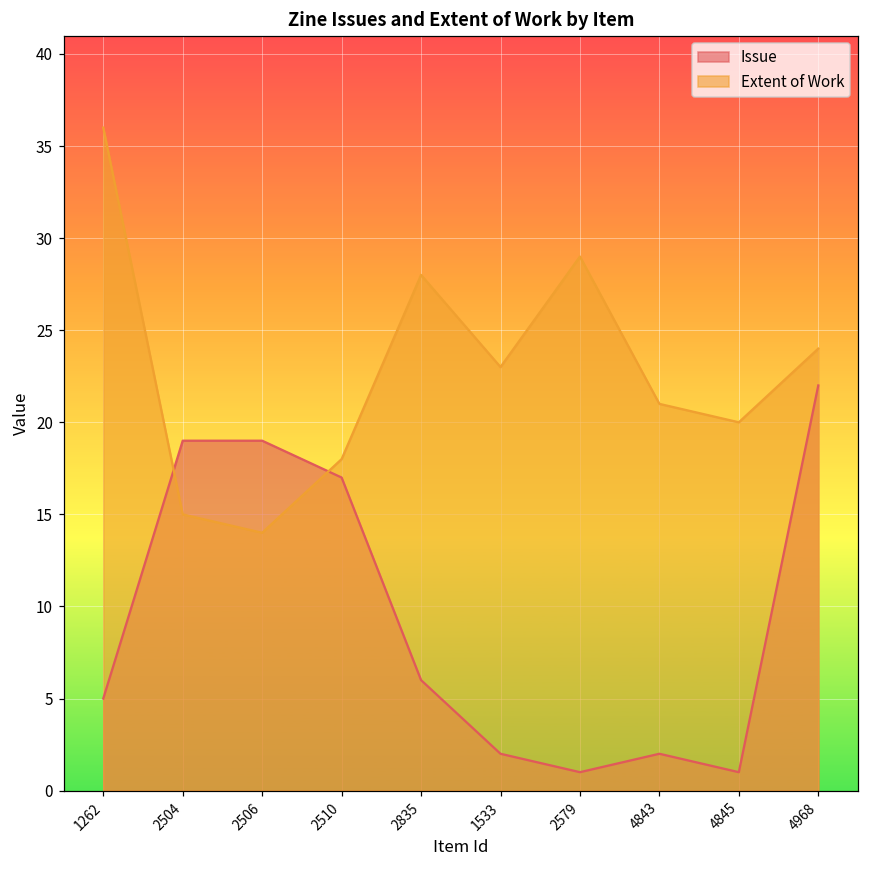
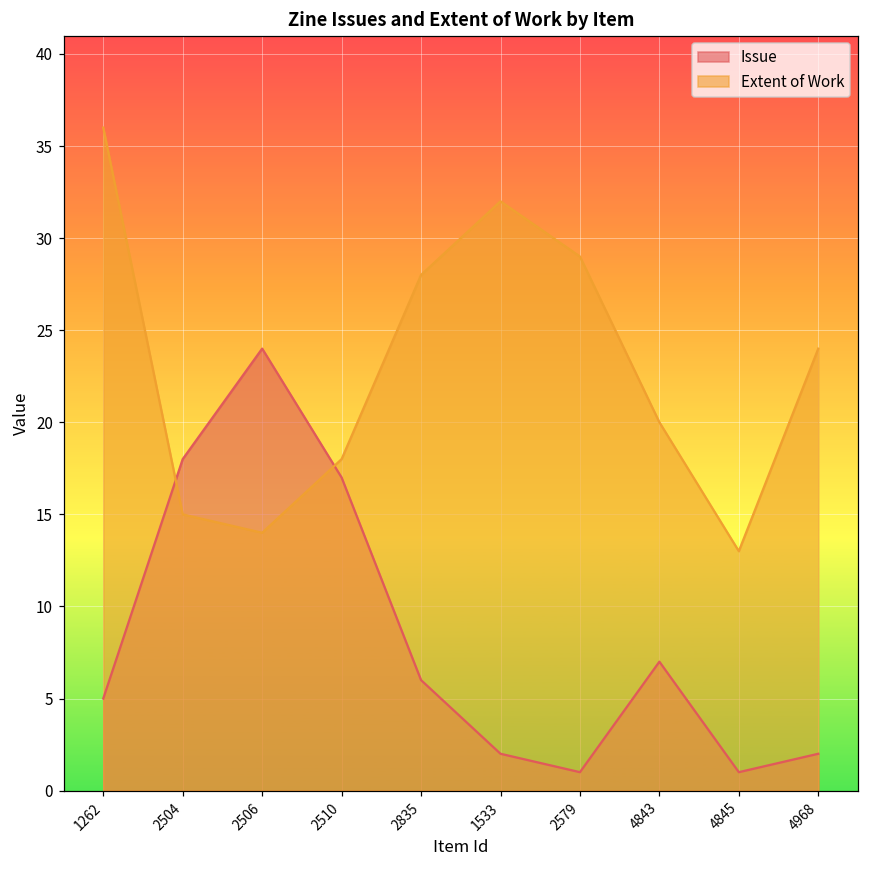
Issue, 2504: 19 -> 18
Issue, 2506: 19 -> 24
Extent of Work, 1533: 23 -> 32
Issue, 4843: 2 -> 7
Extent of Work, 4843: 21 -> 20
Extent of Work, 4845: 20 -> 13
Issue, 4968: 22 -> 2
